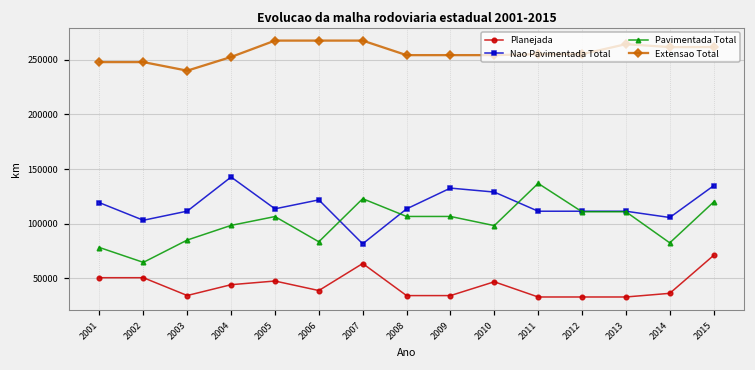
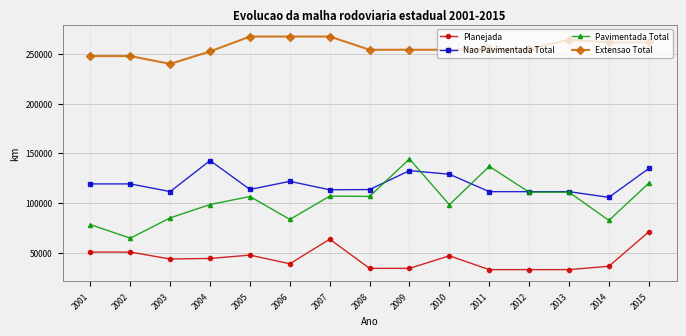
Nao Pavimentada Total, 2002: 100000 -> 120000
Planejada, 2003: 30000 -> 40000
Nao Pavimentada Total, 2007: 80000 -> 110000
Pavimentada Total, 2007: 120000 -> 110000
Pavimentada Total, 2009: 110000 -> 140000
